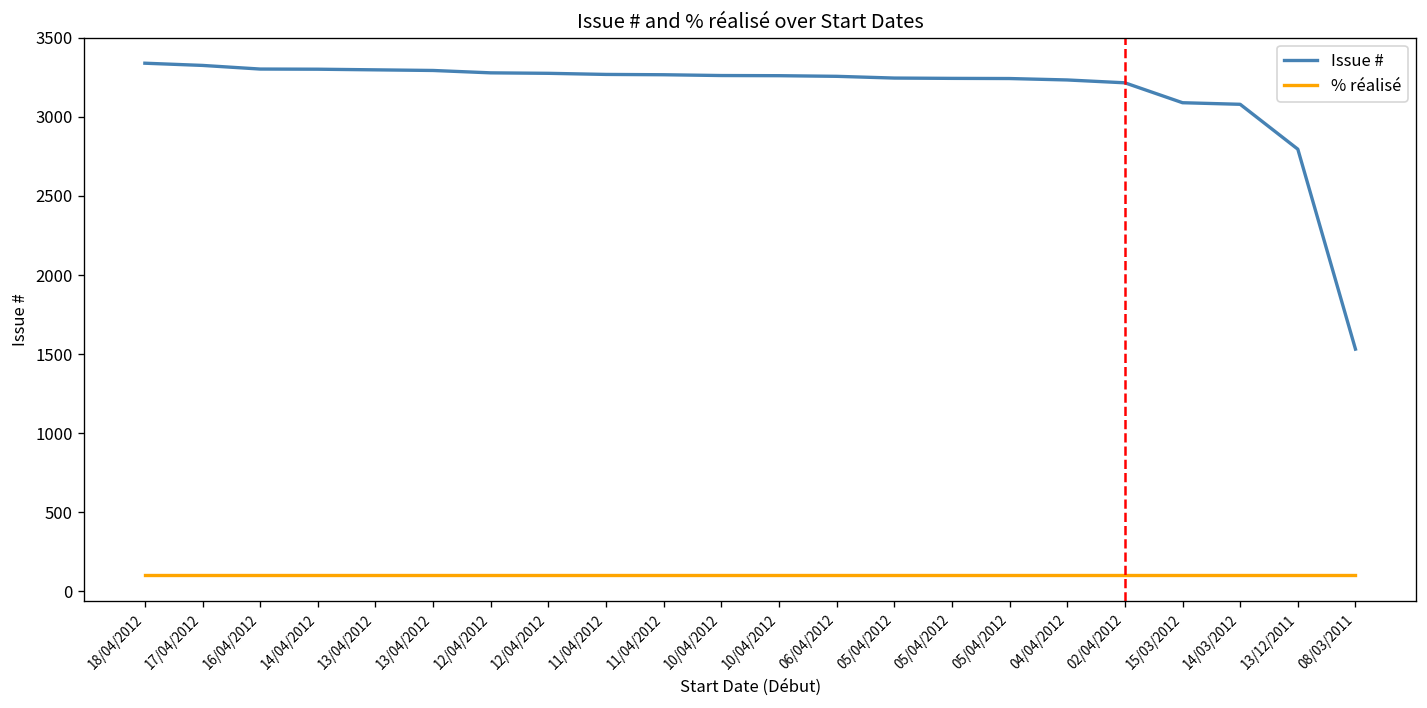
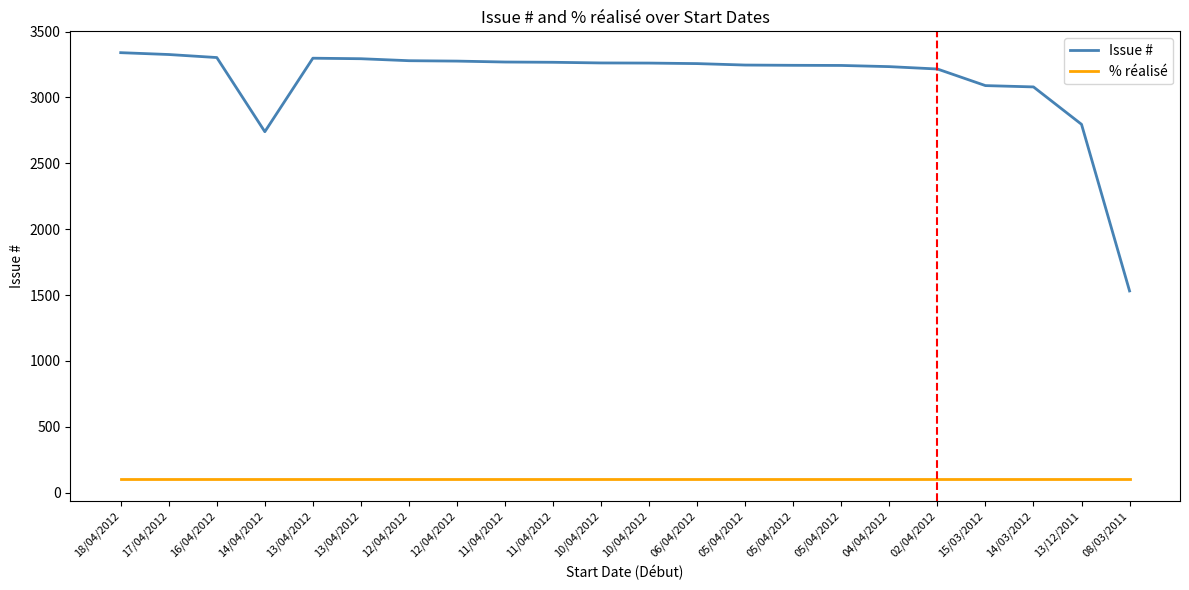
Issue #, 14/04/2012: 3300 -> 2740
